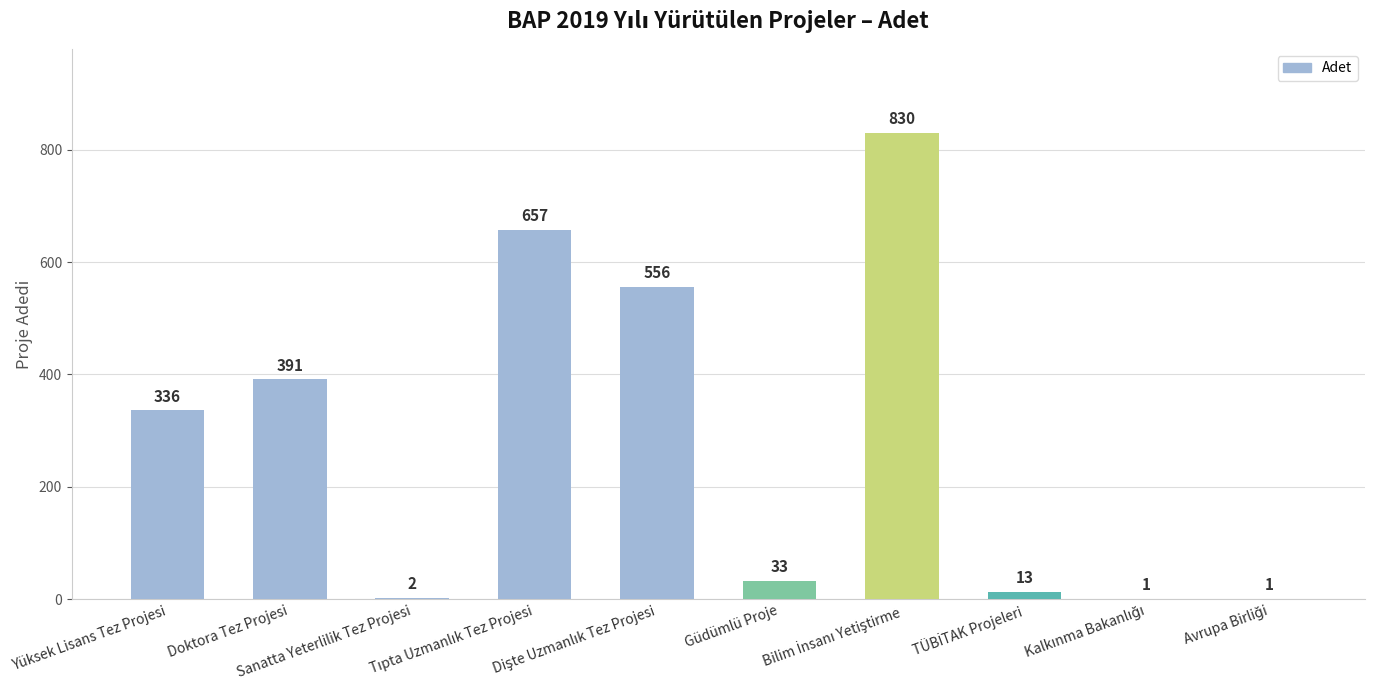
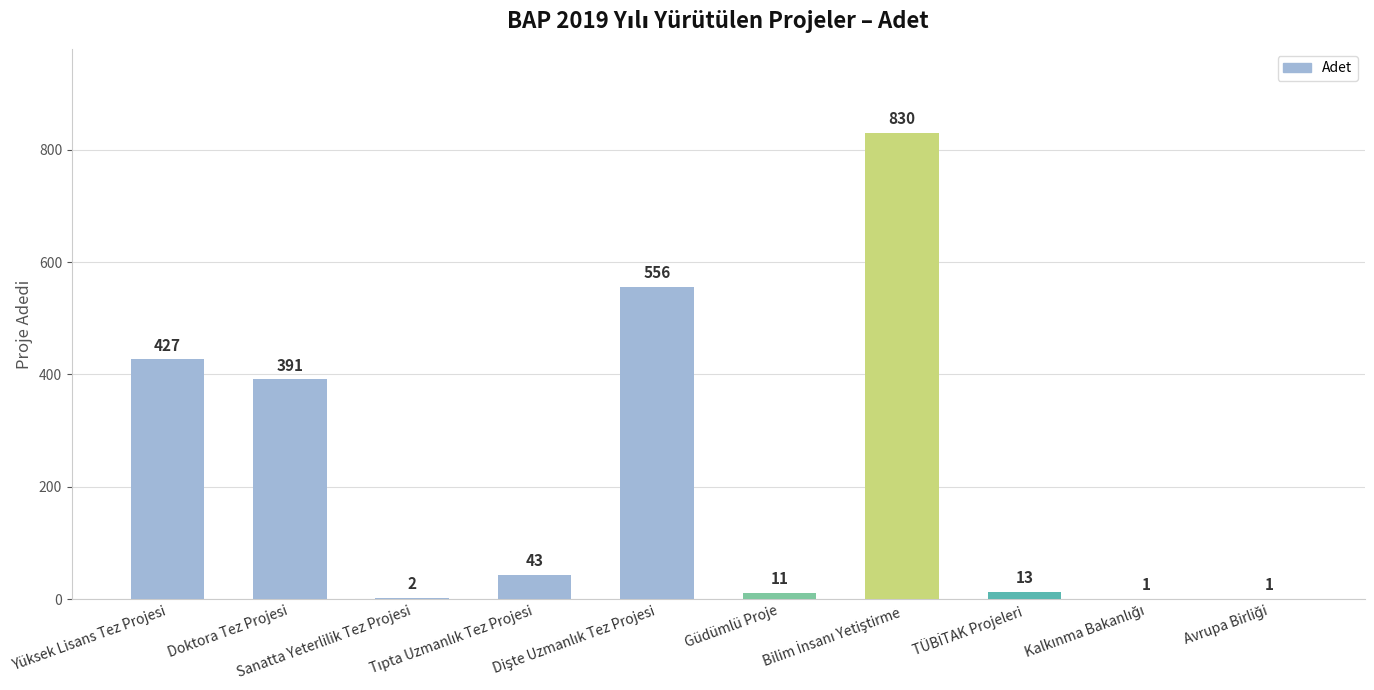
Yüksek Lisans Tez Projesi: 336 -> 427
Tıpta Uzmanlık Tez Projesi: 657 -> 43
Güdümlü Proje: 33 -> 11
